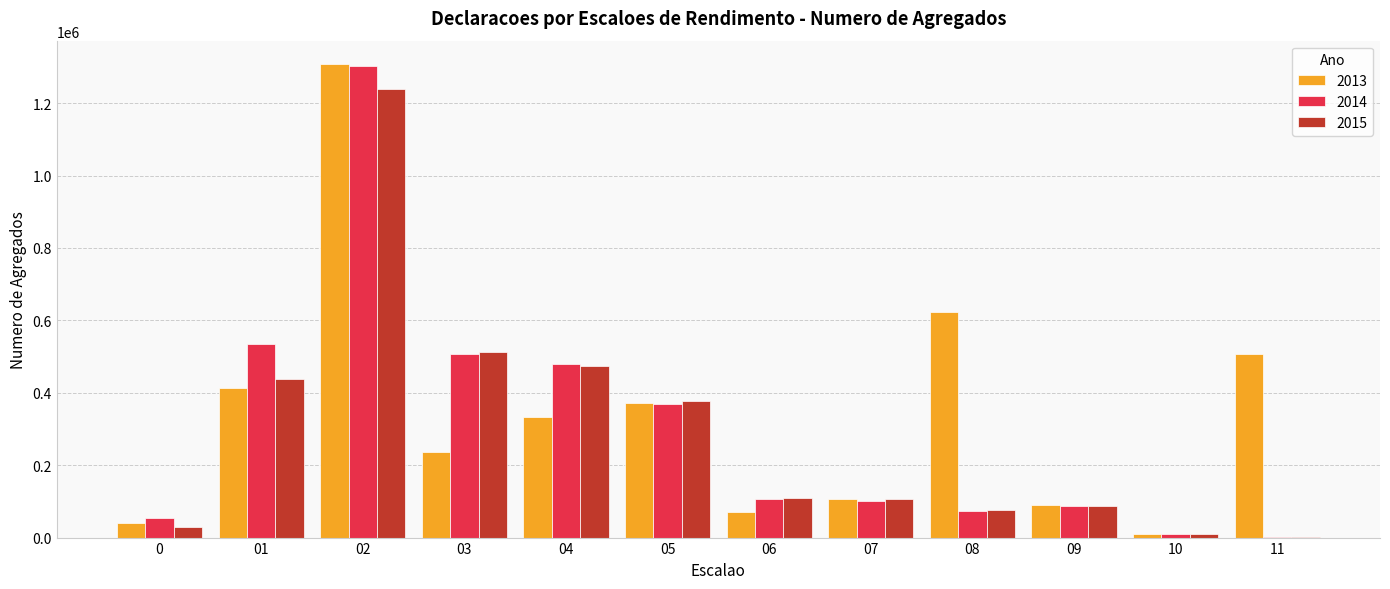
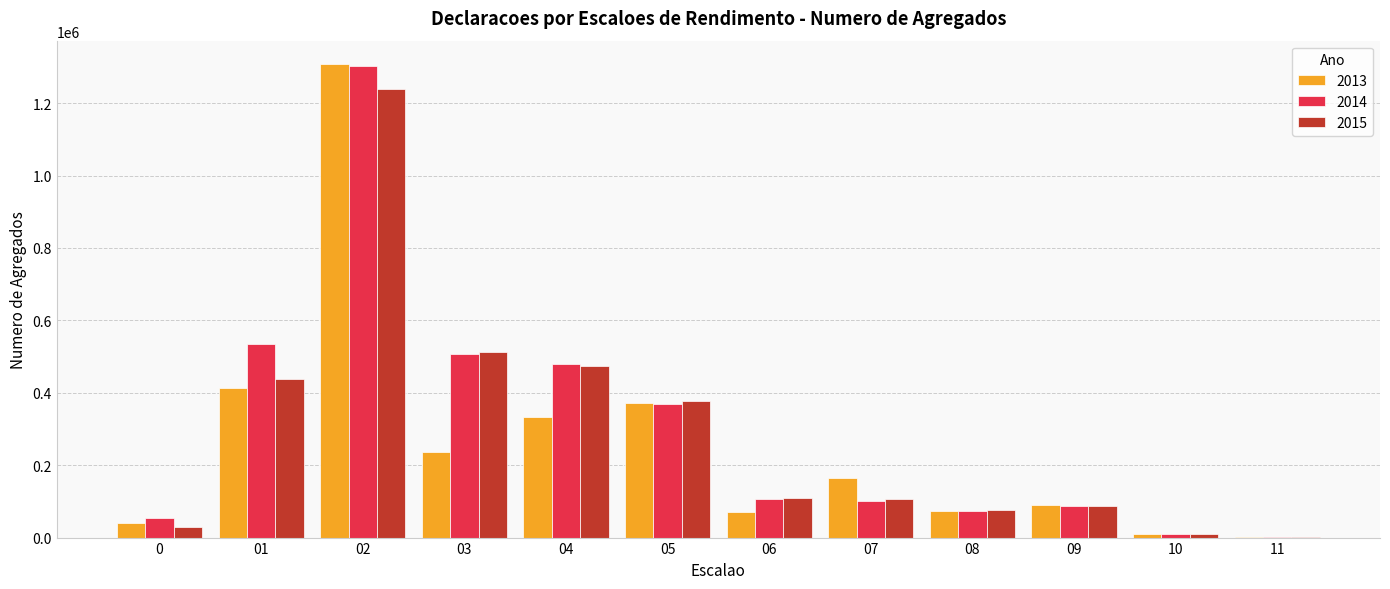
2013, 07: 110000 -> 170000
2013, 08: 620000 -> 70000
2013, 11: 510000 -> 0
